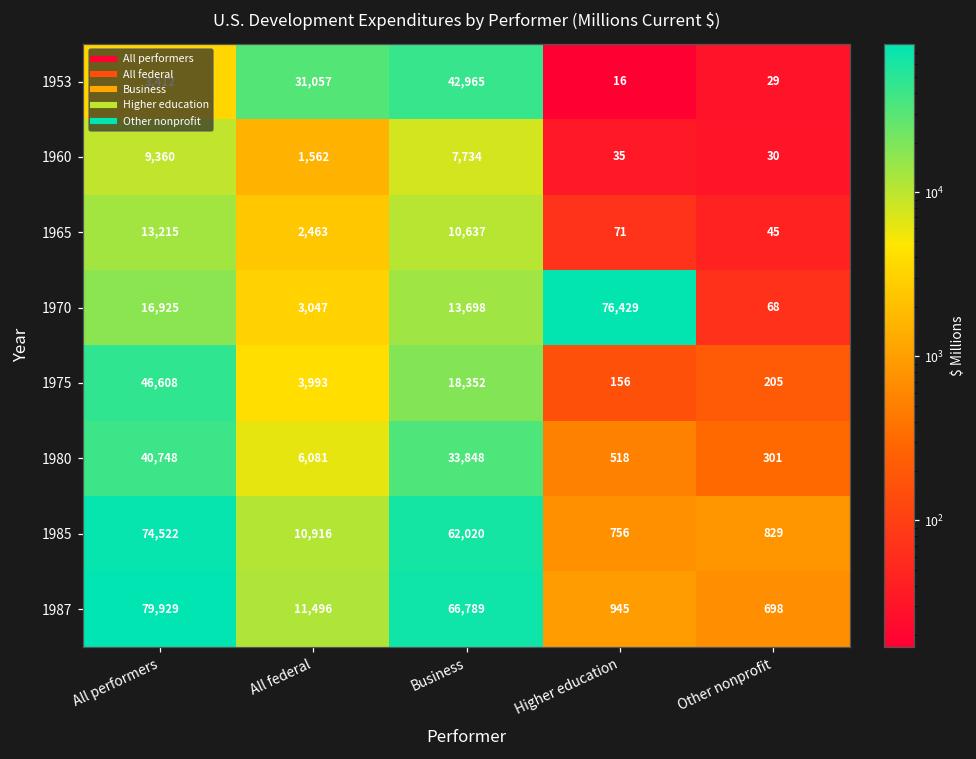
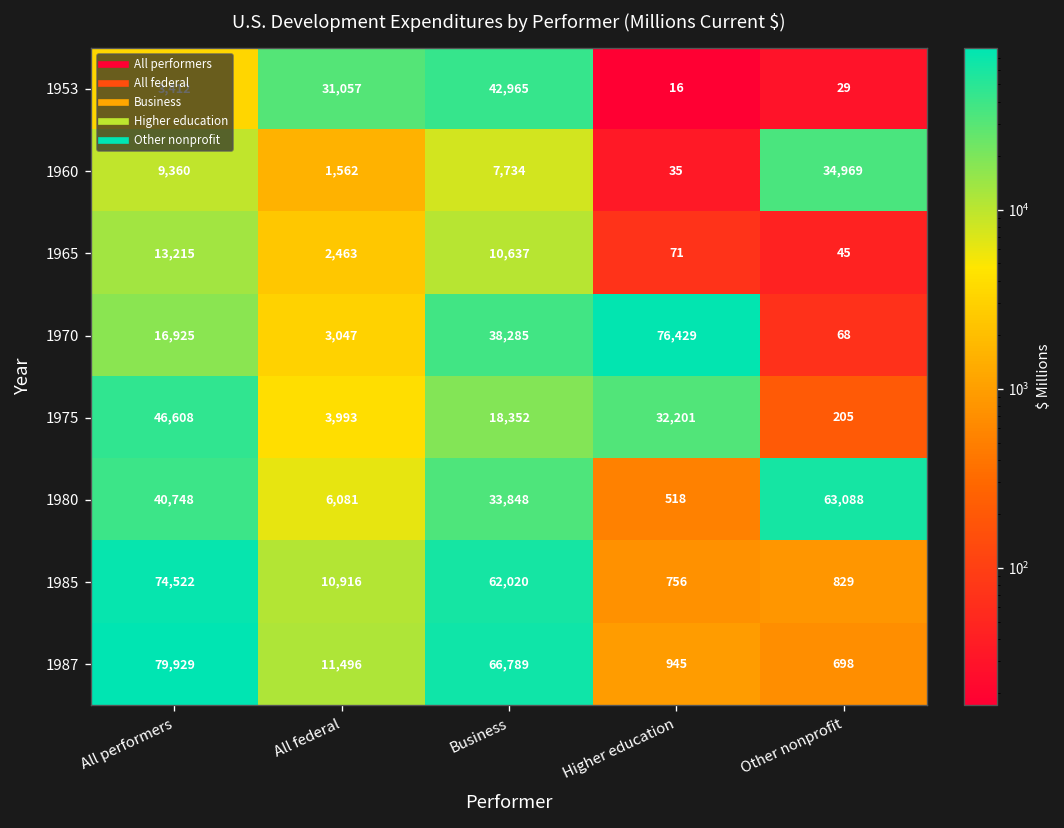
1960, Other nonprofit: 30 -> 34,969
1970, Business: 13,698 -> 38,285
1975, Higher education: 156 -> 32,201
1980, Other nonprofit: 301 -> 63,088
